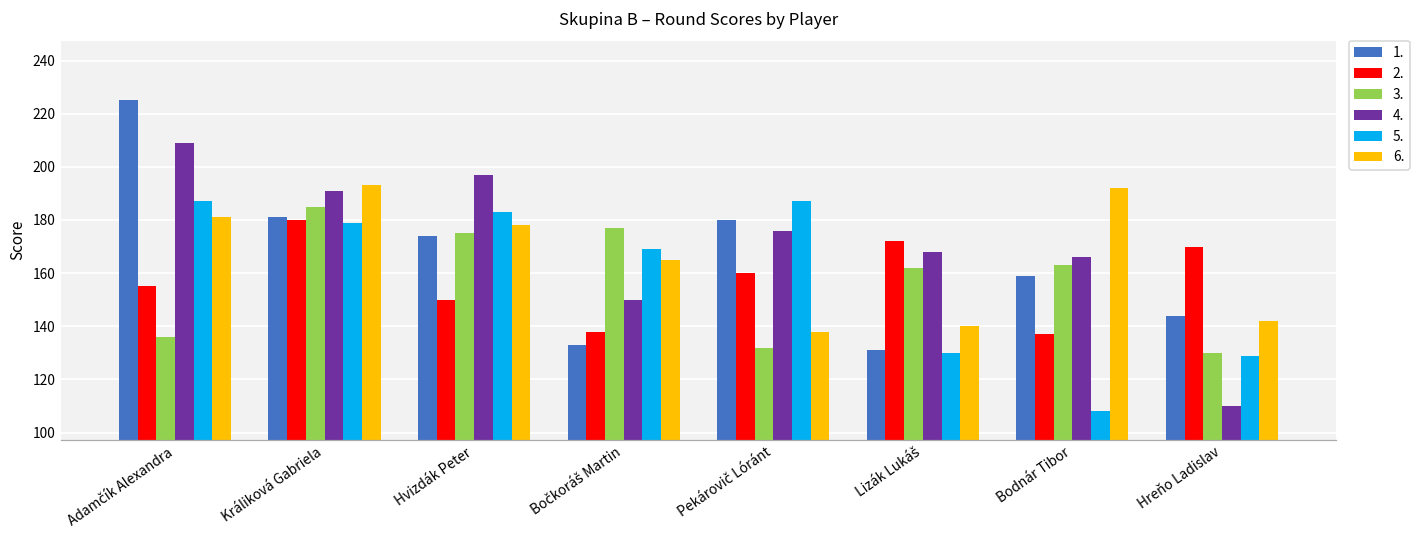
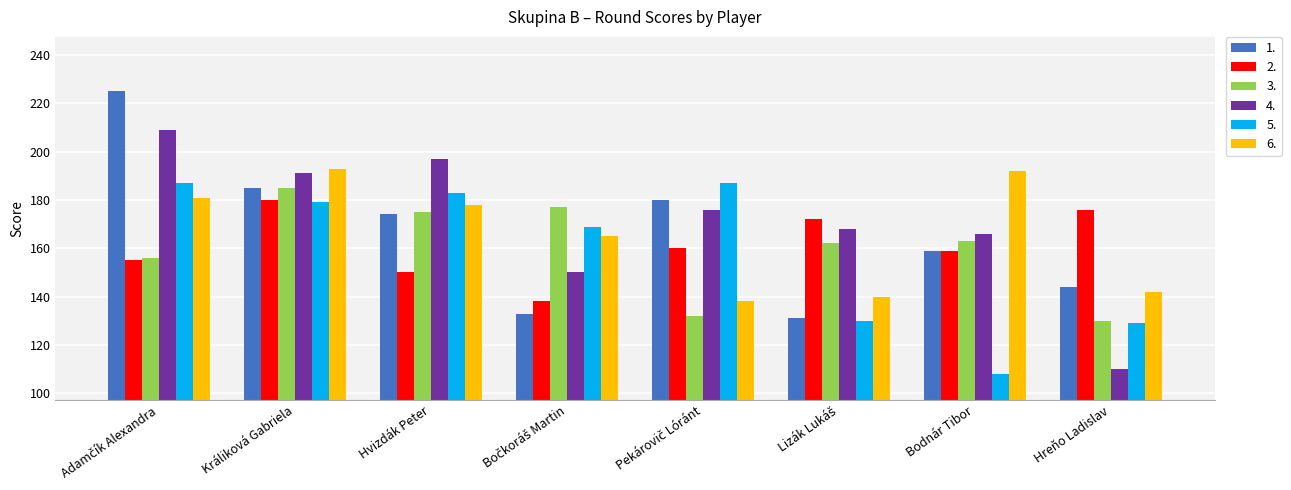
3., Adamčík Alexandra: 136 -> 156
1., Králiková Gabriela: 181 -> 185
2., Bodnár Tibor: 137 -> 159
2., Hreňo Ladislav: 170 -> 176
